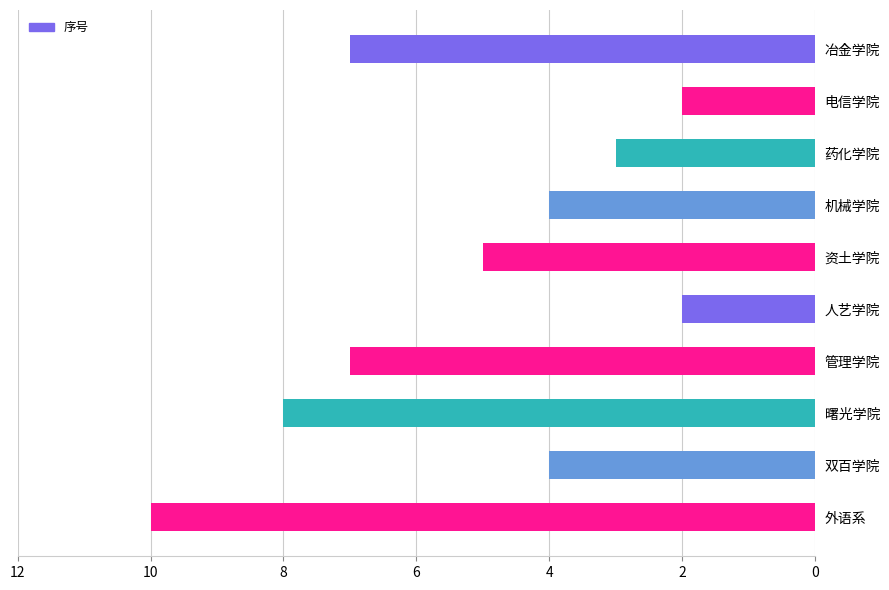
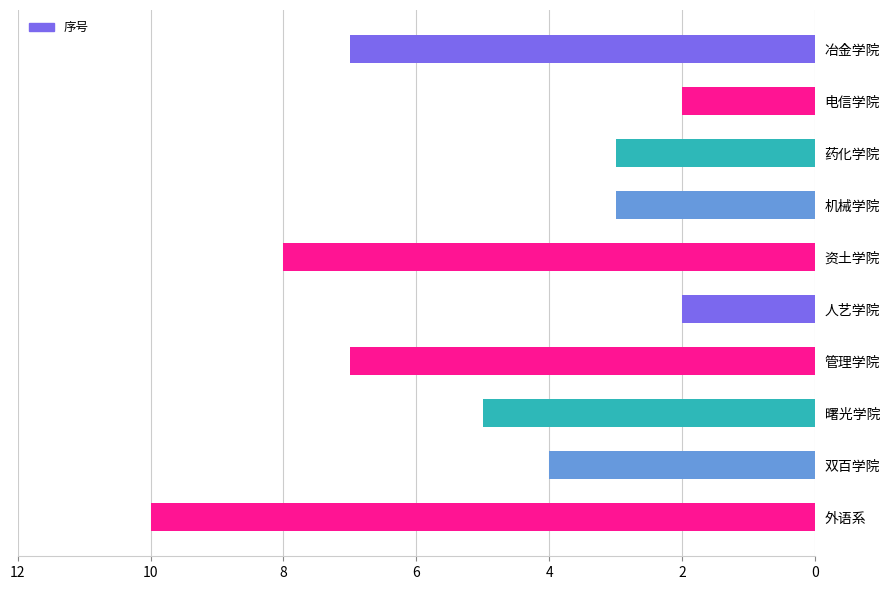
机械学院: 4 -> 3
资土学院: 5 -> 8
曙光学院: 8 -> 5
